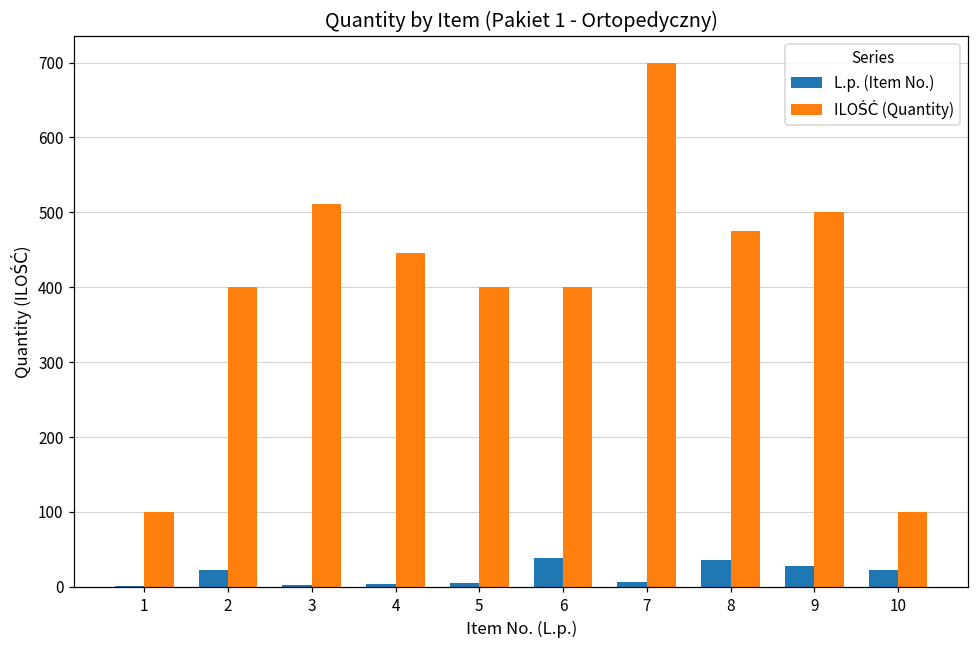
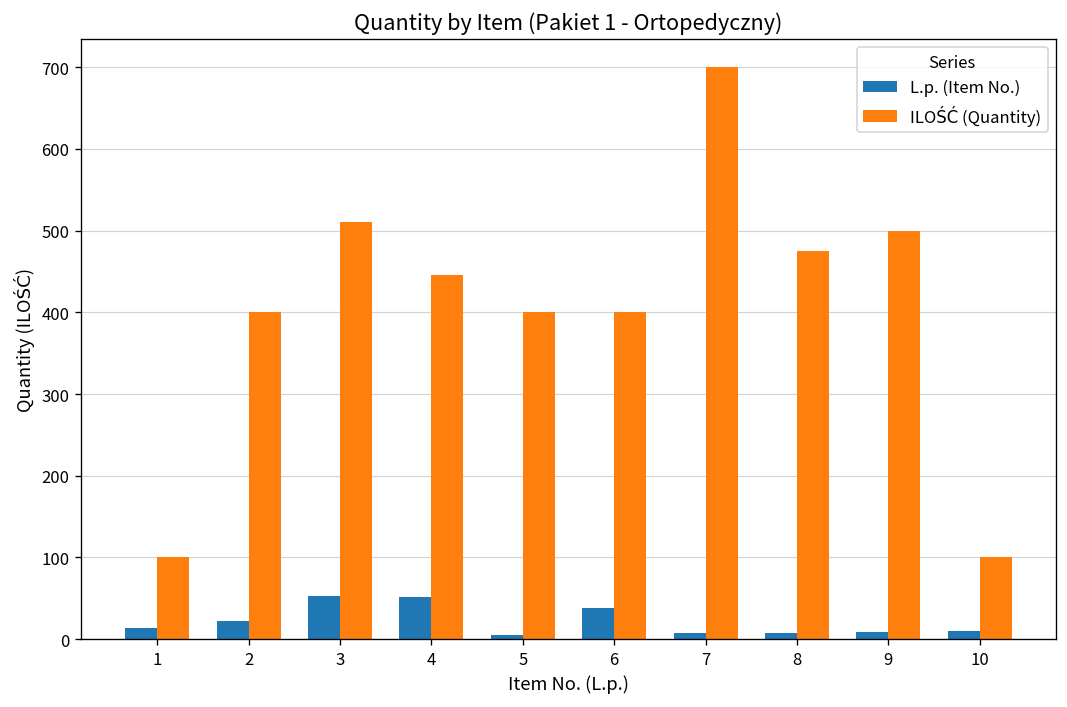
L.p. (Item No.), 1: 0 -> 10
L.p. (Item No.), 3: 0 -> 50
L.p. (Item No.), 4: 0 -> 50
L.p. (Item No.), 8: 40 -> 10
L.p. (Item No.), 9: 30 -> 10
L.p. (Item No.), 10: 20 -> 10
